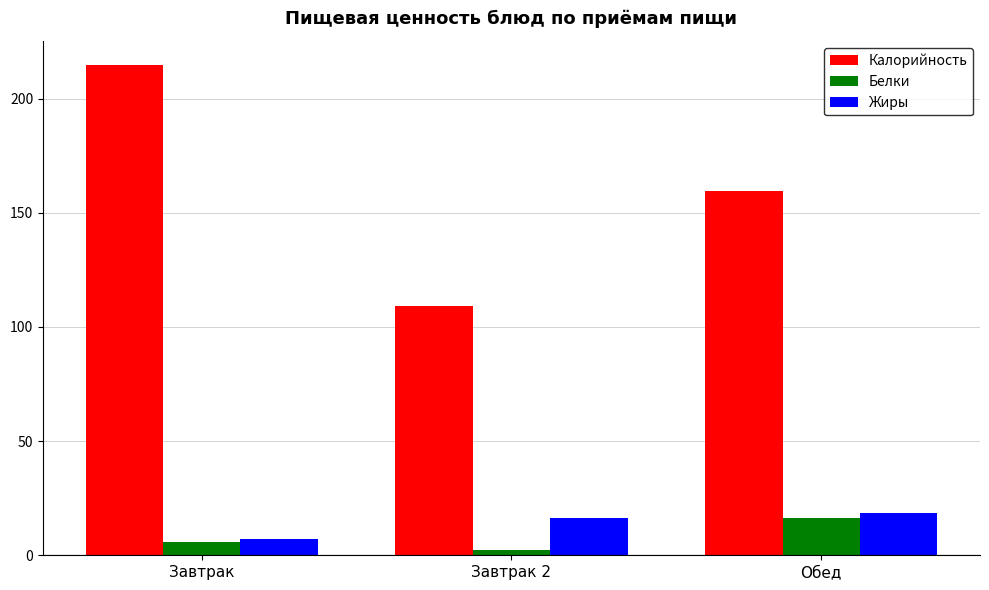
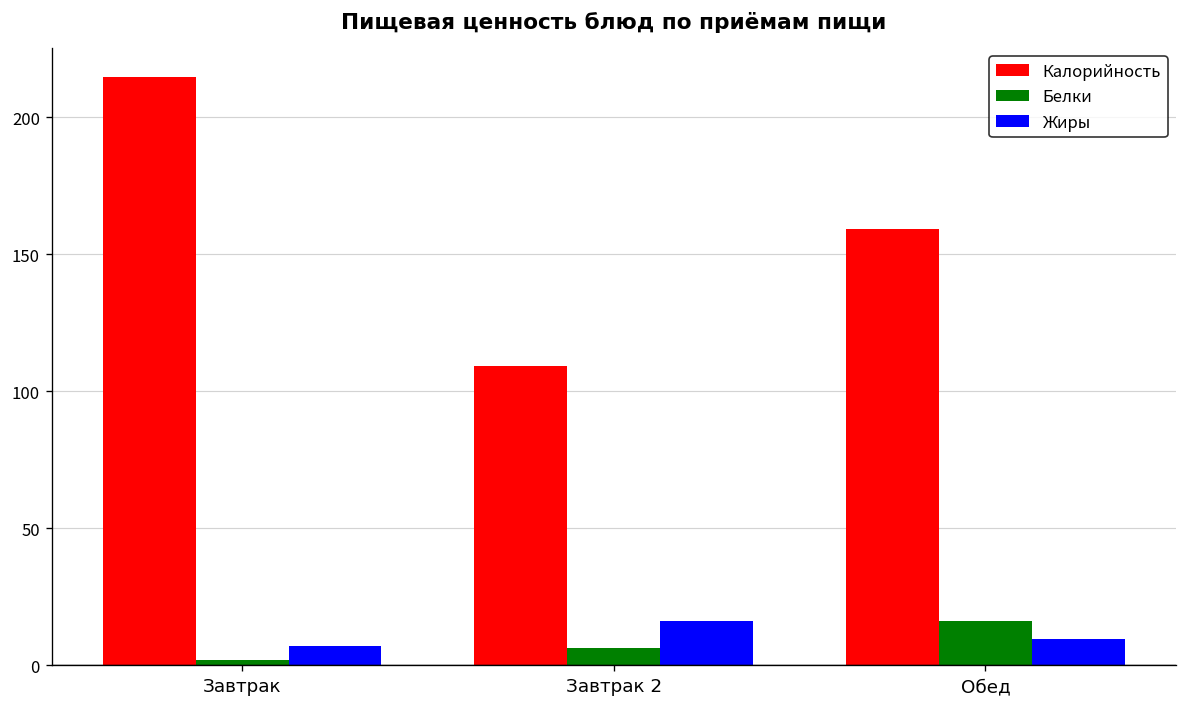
Белки, Завтрак: 6 -> 2
Белки, Завтрак 2: 2 -> 6
Жиры, Обед: 18 -> 10
